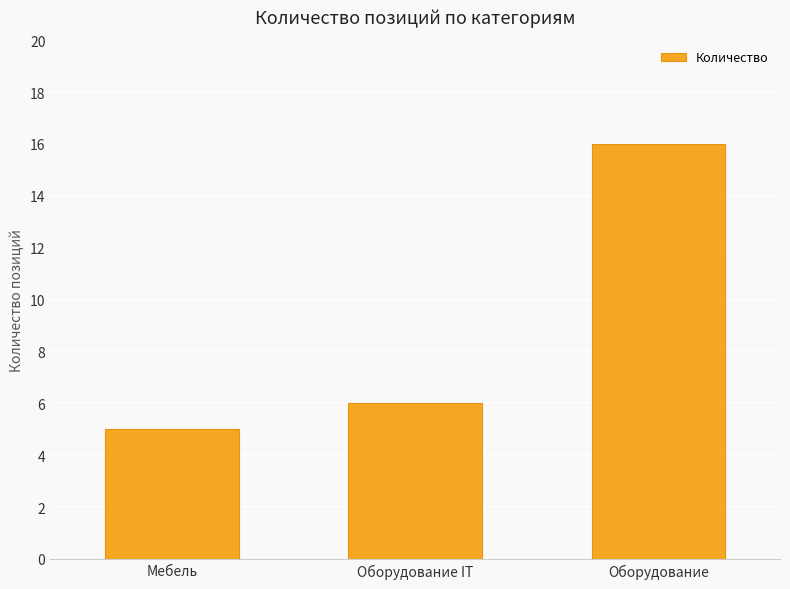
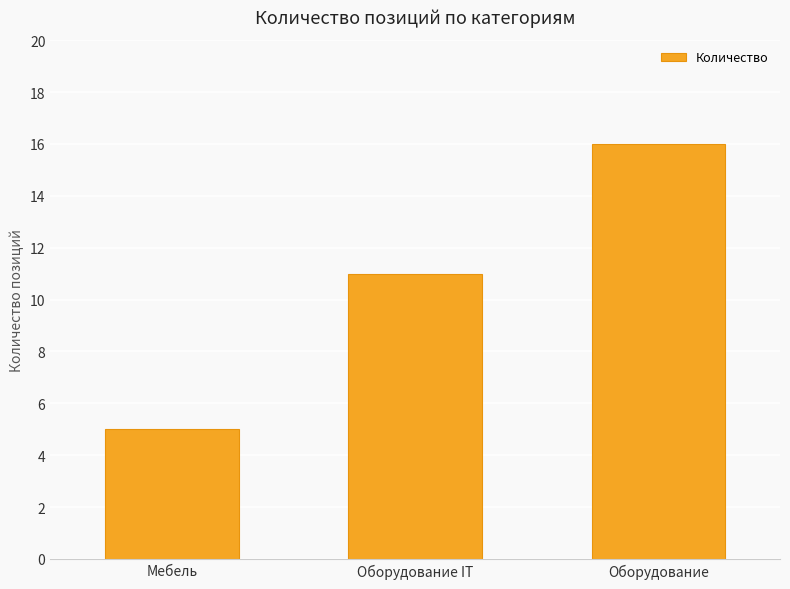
Оборудование IT: 6 -> 11
